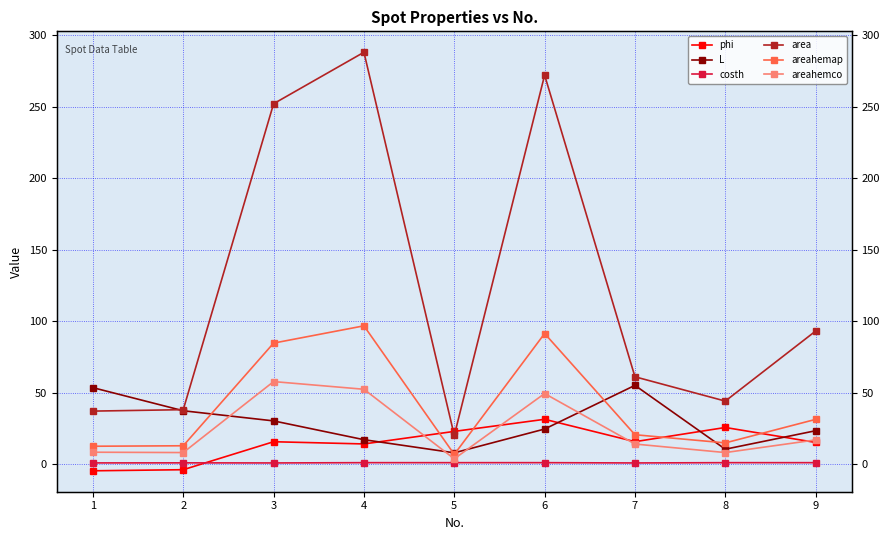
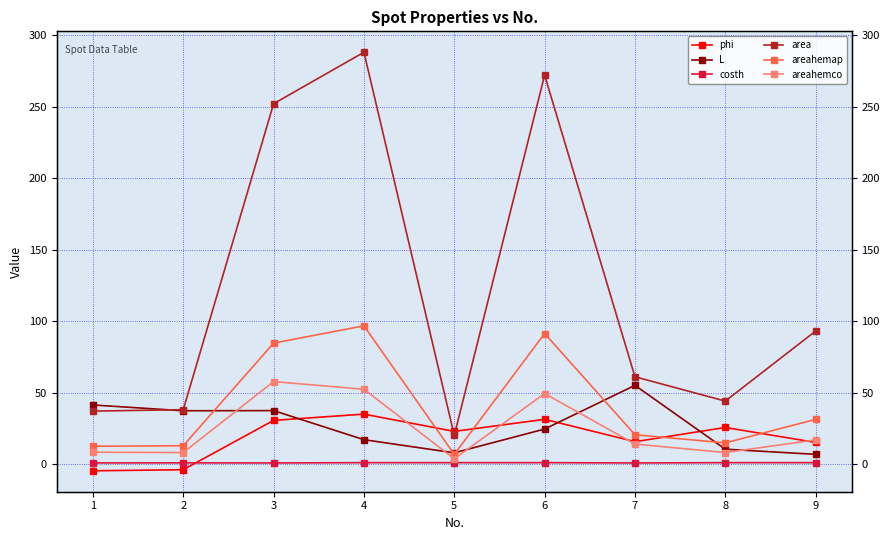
L, 1: 53 -> 41
phi, 3: 16 -> 31
L, 3: 30 -> 37
phi, 4: 14 -> 35
L, 9: 23 -> 7
